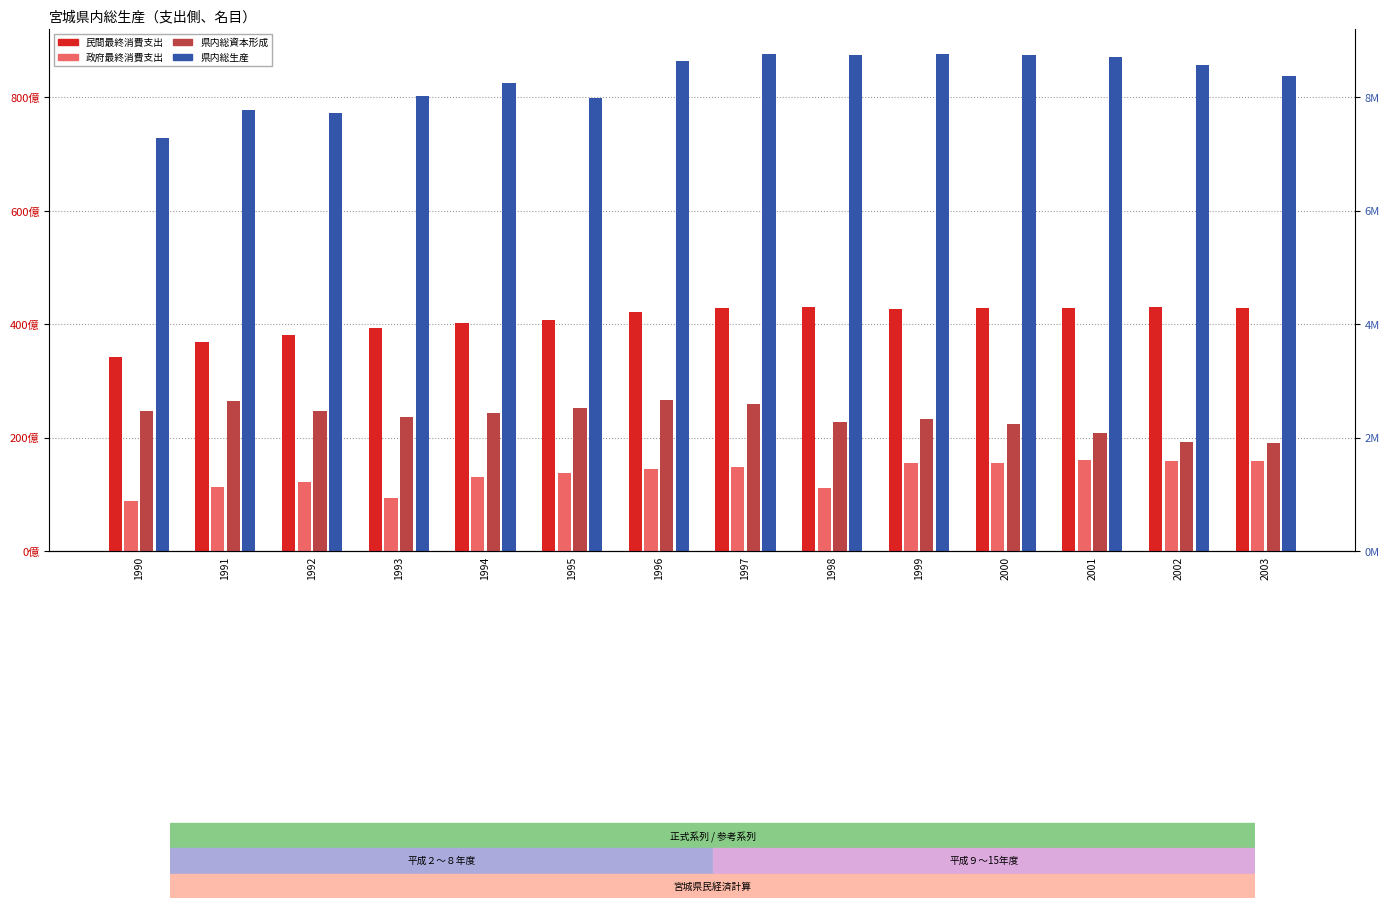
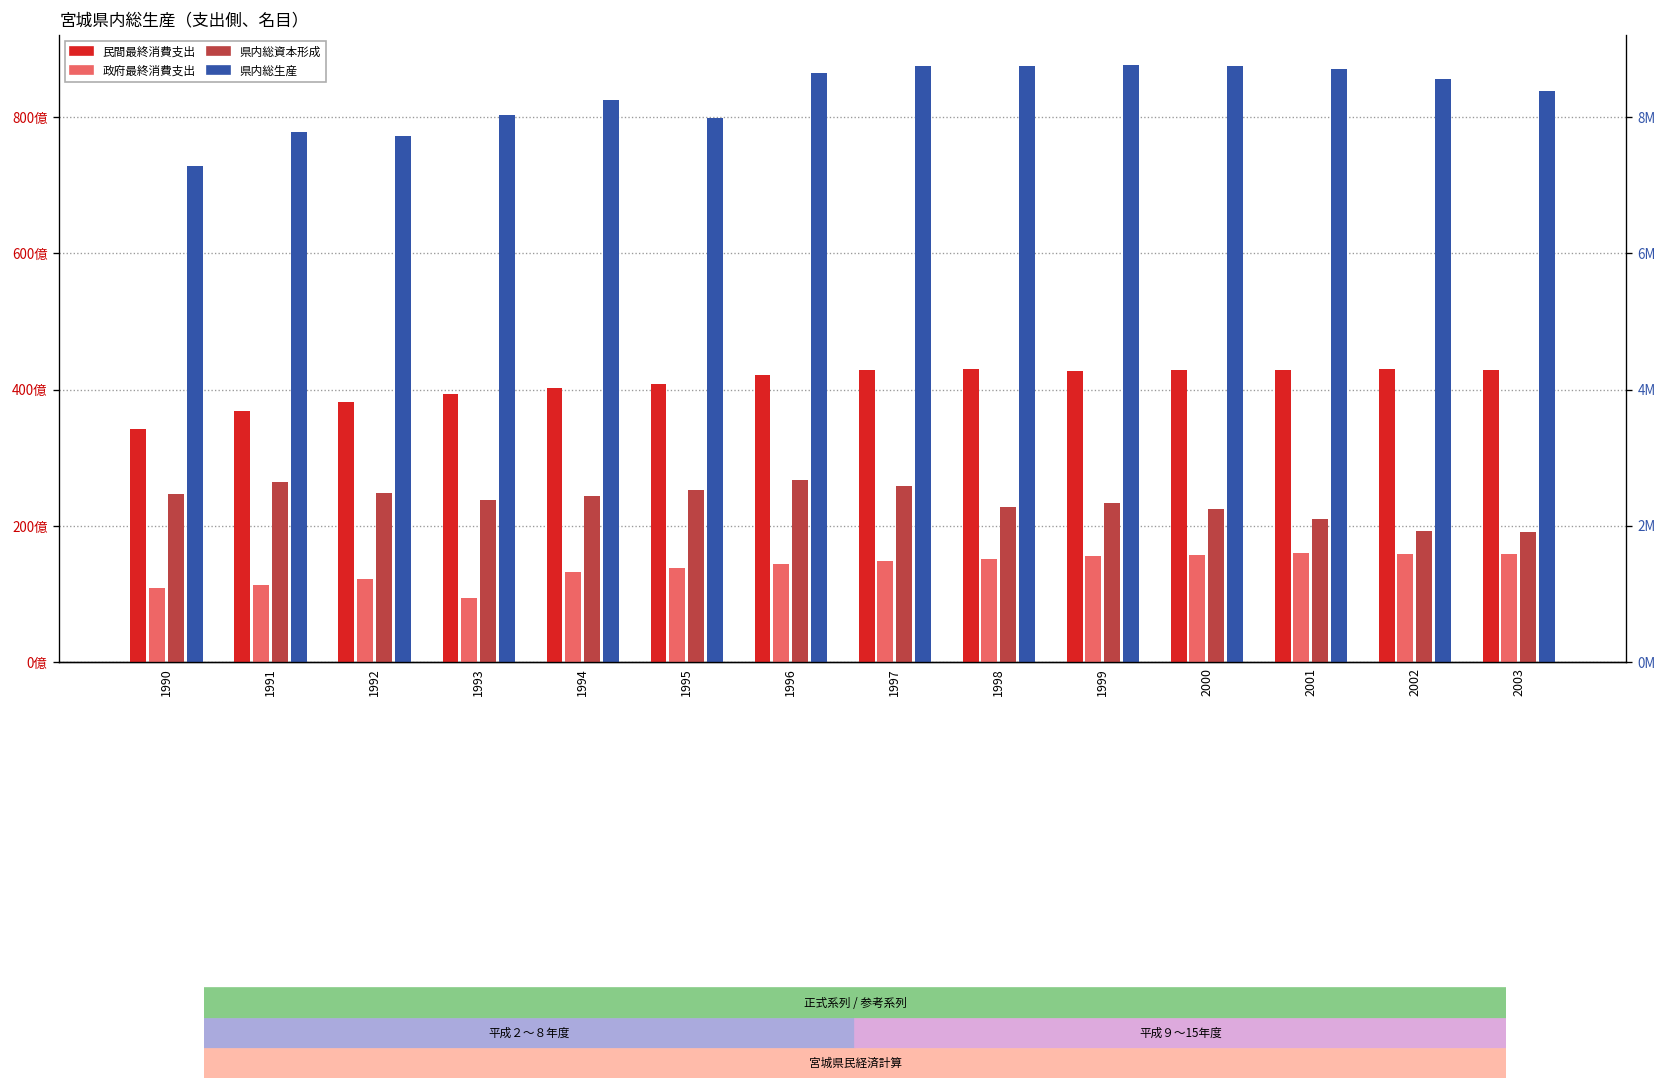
政府最終消費支出, 1990: 90億 -> 110億
政府最終消費支出, 1998: 110億 -> 150億
